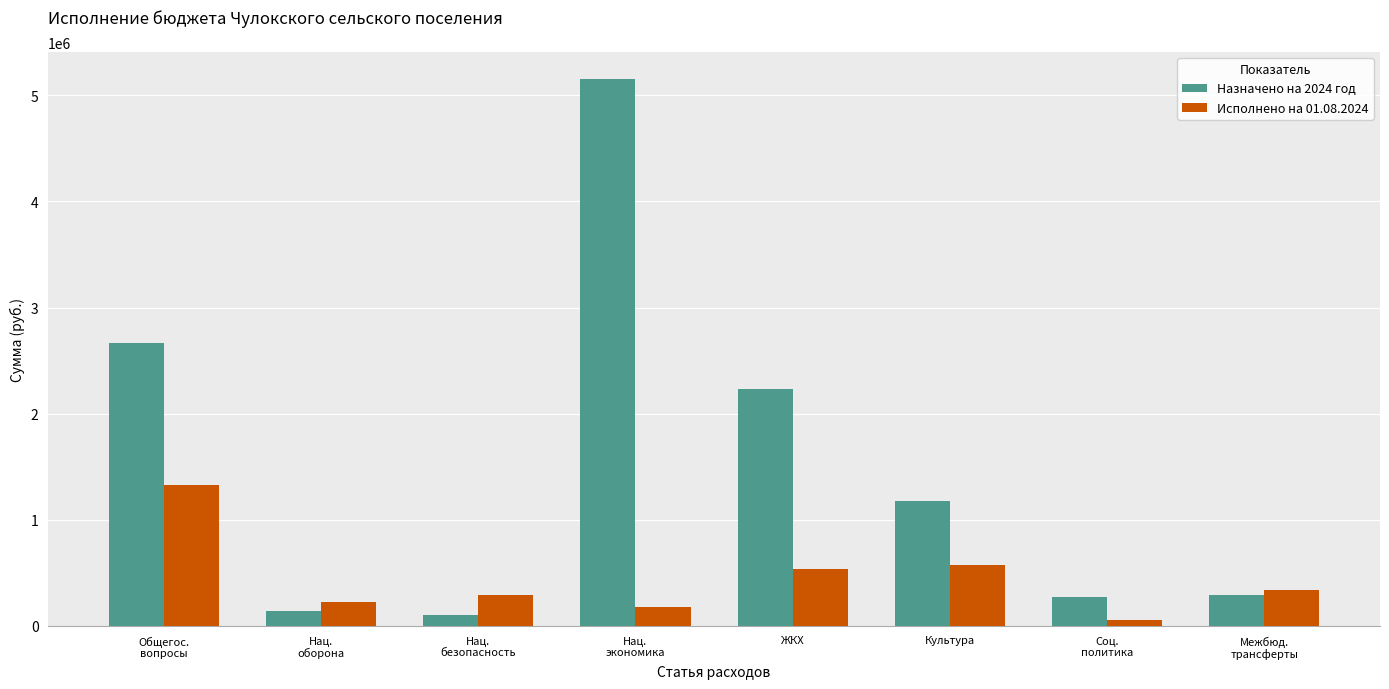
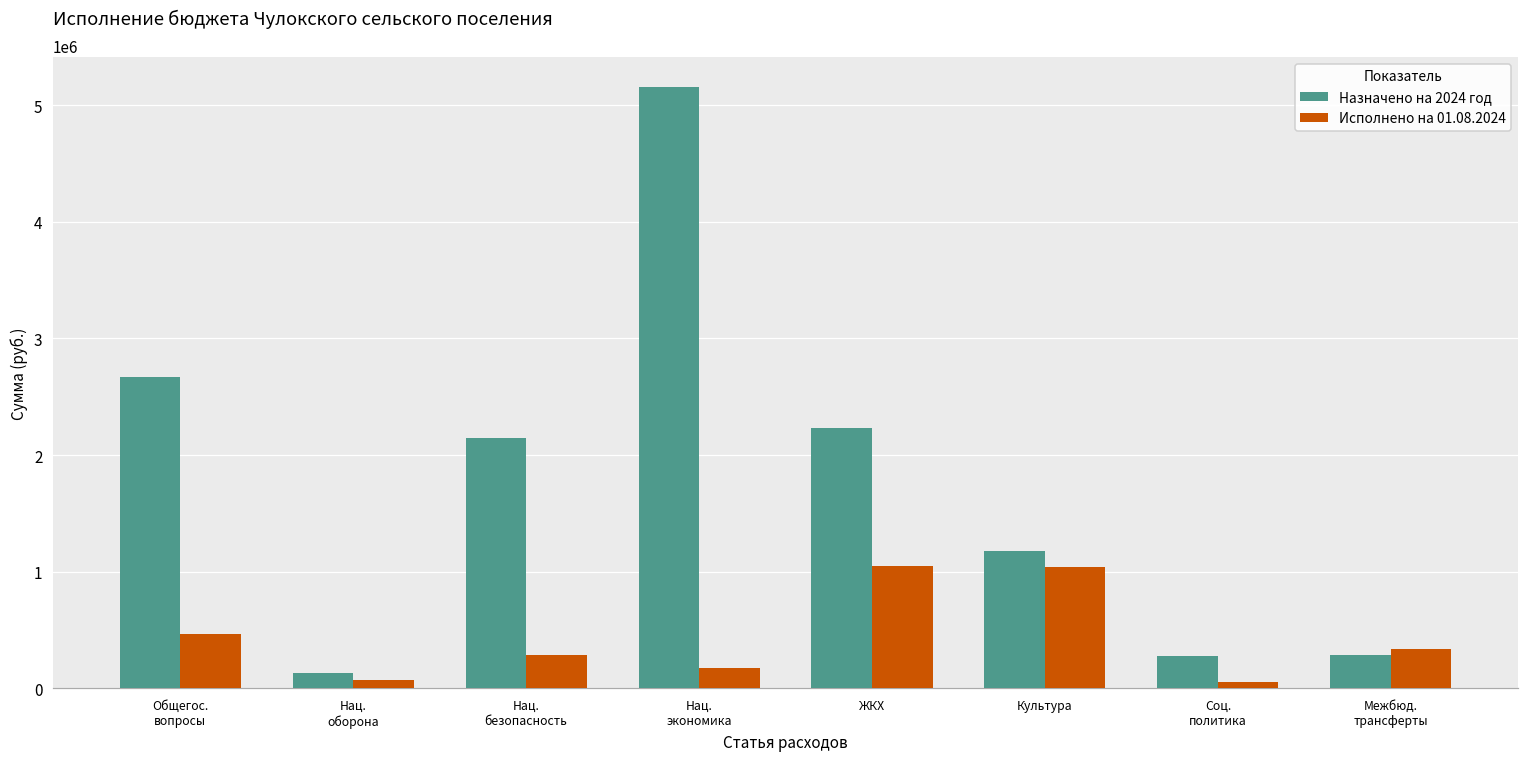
Исполнено на 01.08.2024, Общегос. вопросы: 1330000 -> 460000
Исполнено на 01.08.2024, Нац. оборона: 220000 -> 70000
Назначено на 2024 год, Нац. безопасность: 100000 -> 2140000
Исполнено на 01.08.2024, ЖКХ: 540000 -> 1050000
Исполнено на 01.08.2024, Культура: 570000 -> 1040000
